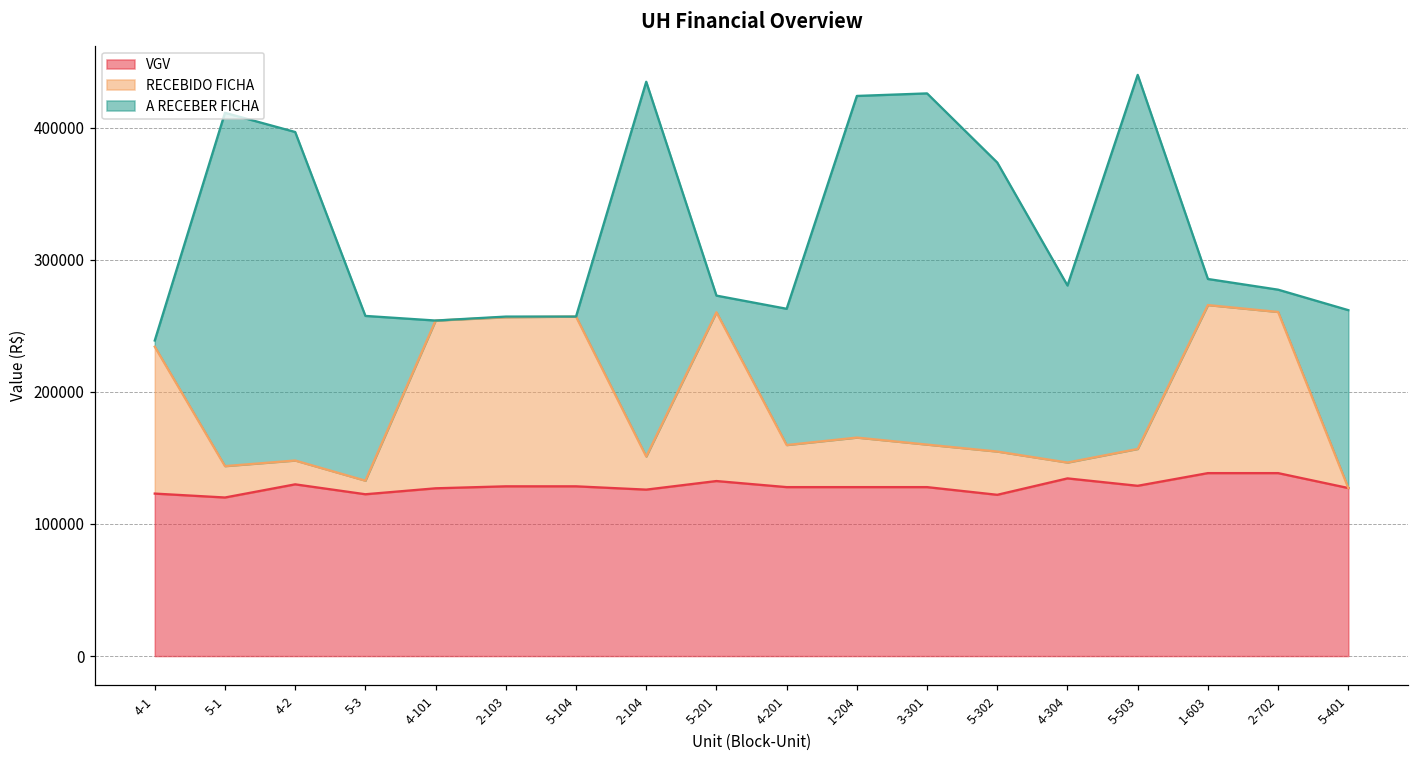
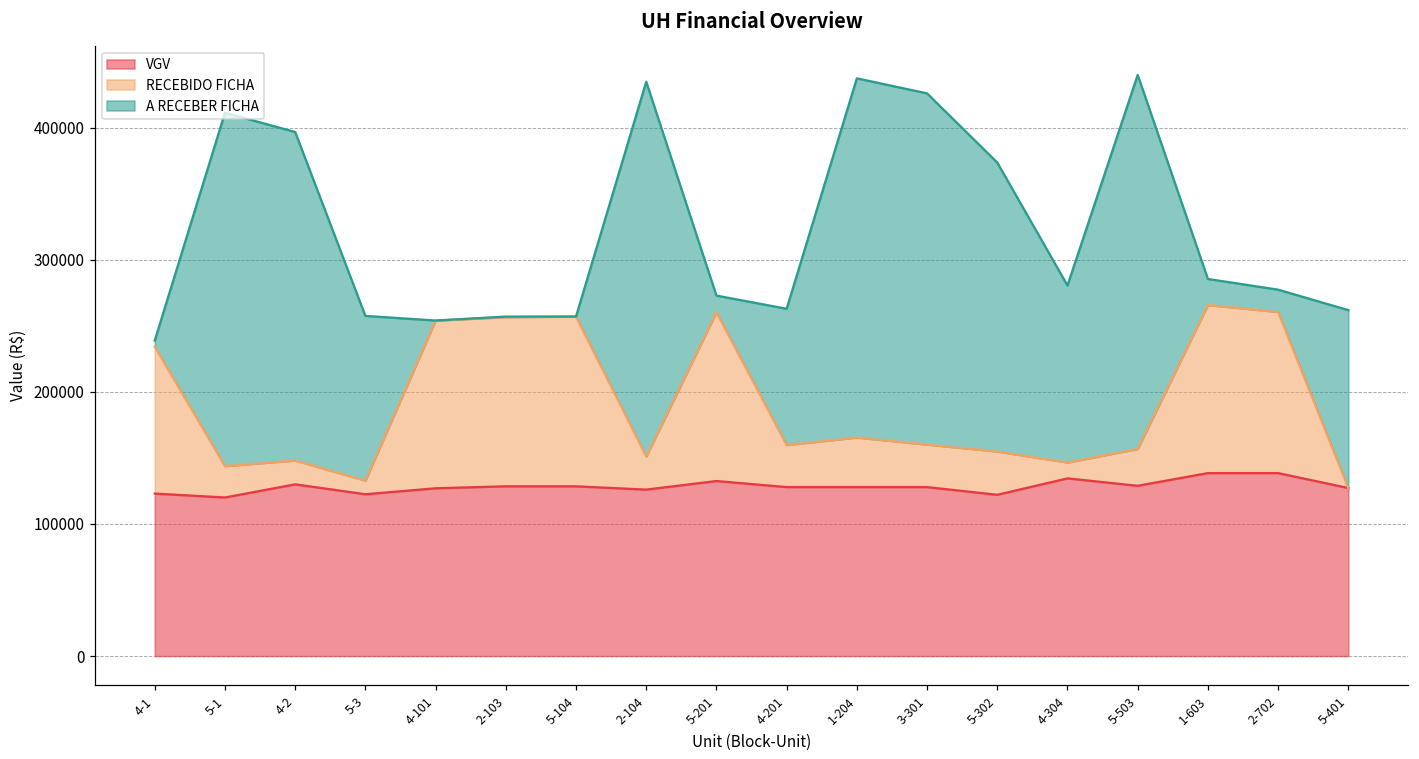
A RECEBER FICHA, 1-204: 259000 -> 272000
